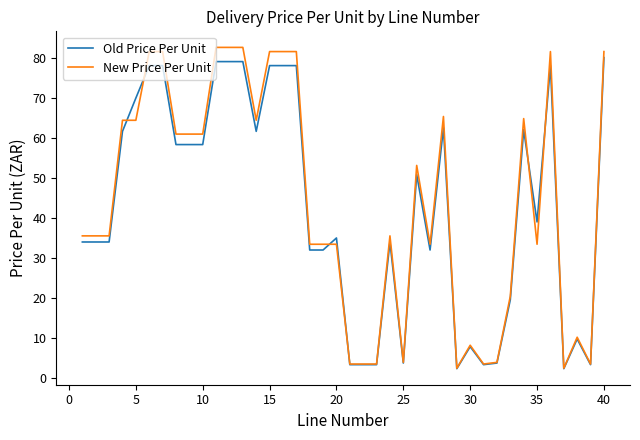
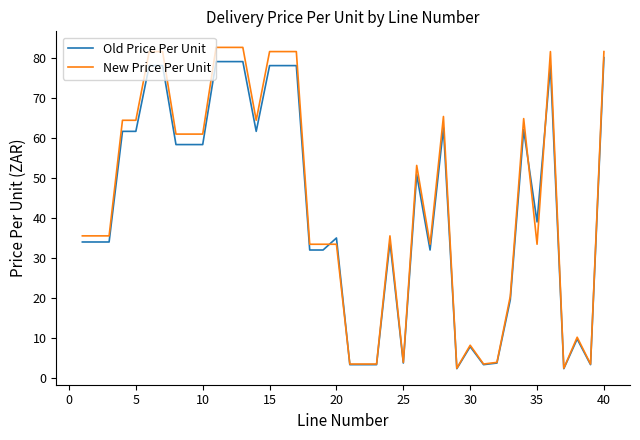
Old Price Per Unit, 5: 70 -> 62
